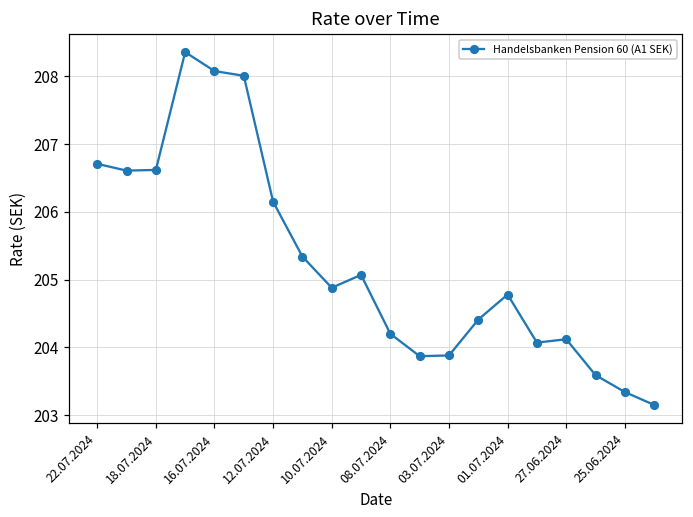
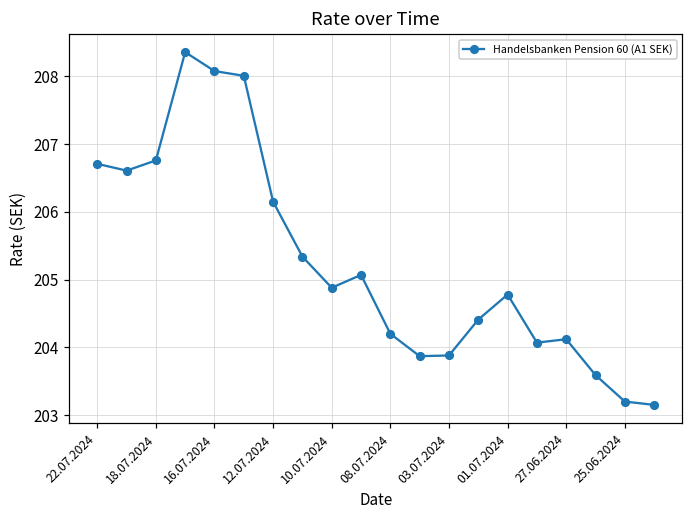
18.07.2024: 206.6 -> 206.8
25.06.2024: 203.3 -> 203.2
